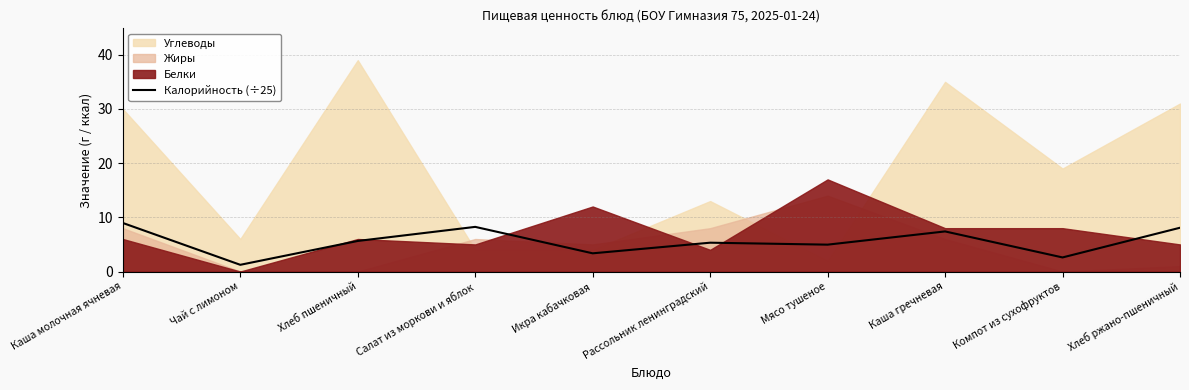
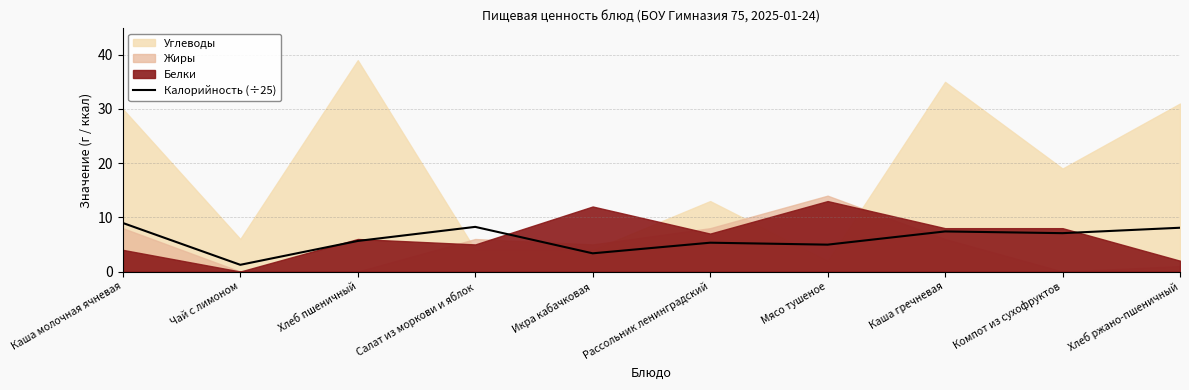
Белки, Каша молочная ячневая: 6 -> 4
Белки, Рассольник ленинградский: 4 -> 7
Белки, Мясо тушеное: 17 -> 13
Калорийность (÷25), Компот из сухофруктов: 3 -> 7
Белки, Хлеб ржано-пшеничный: 5 -> 2
